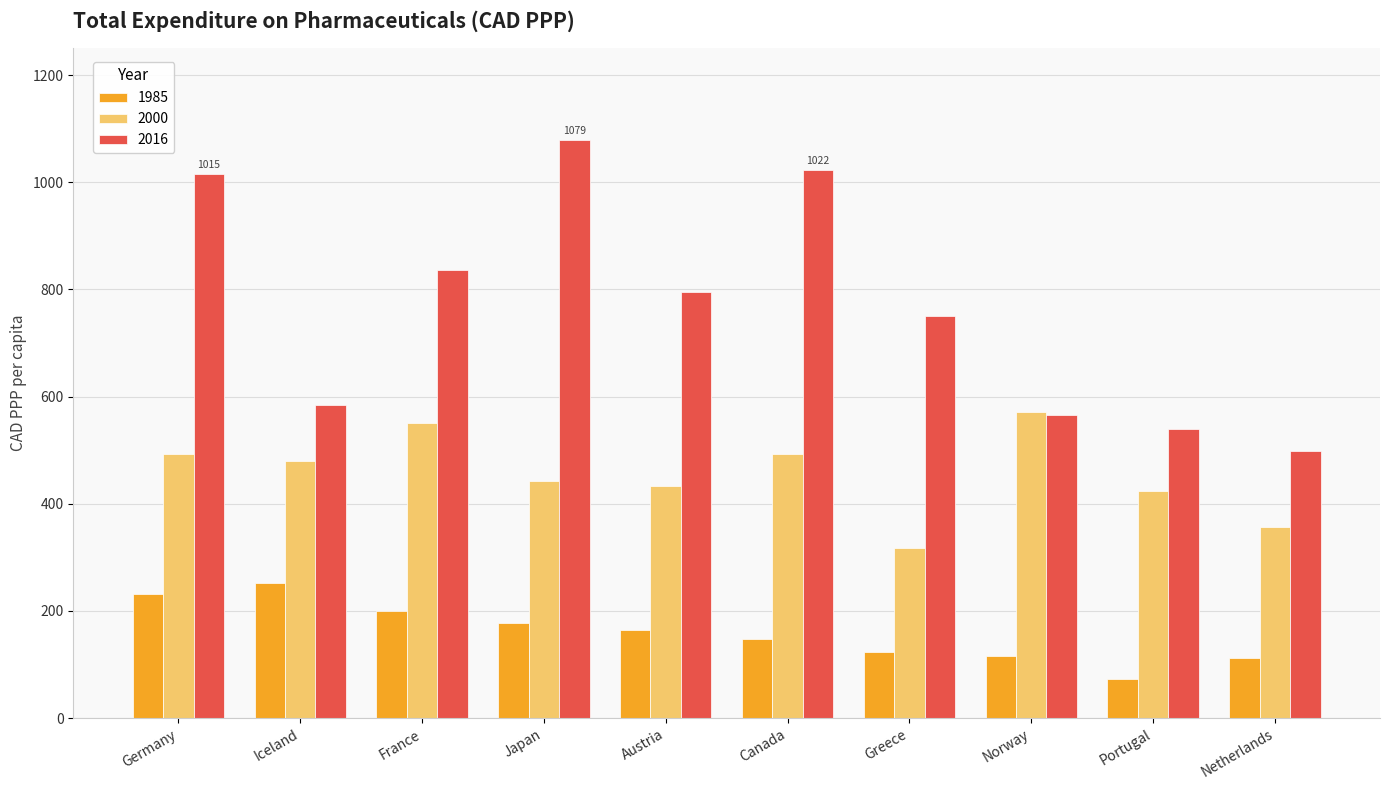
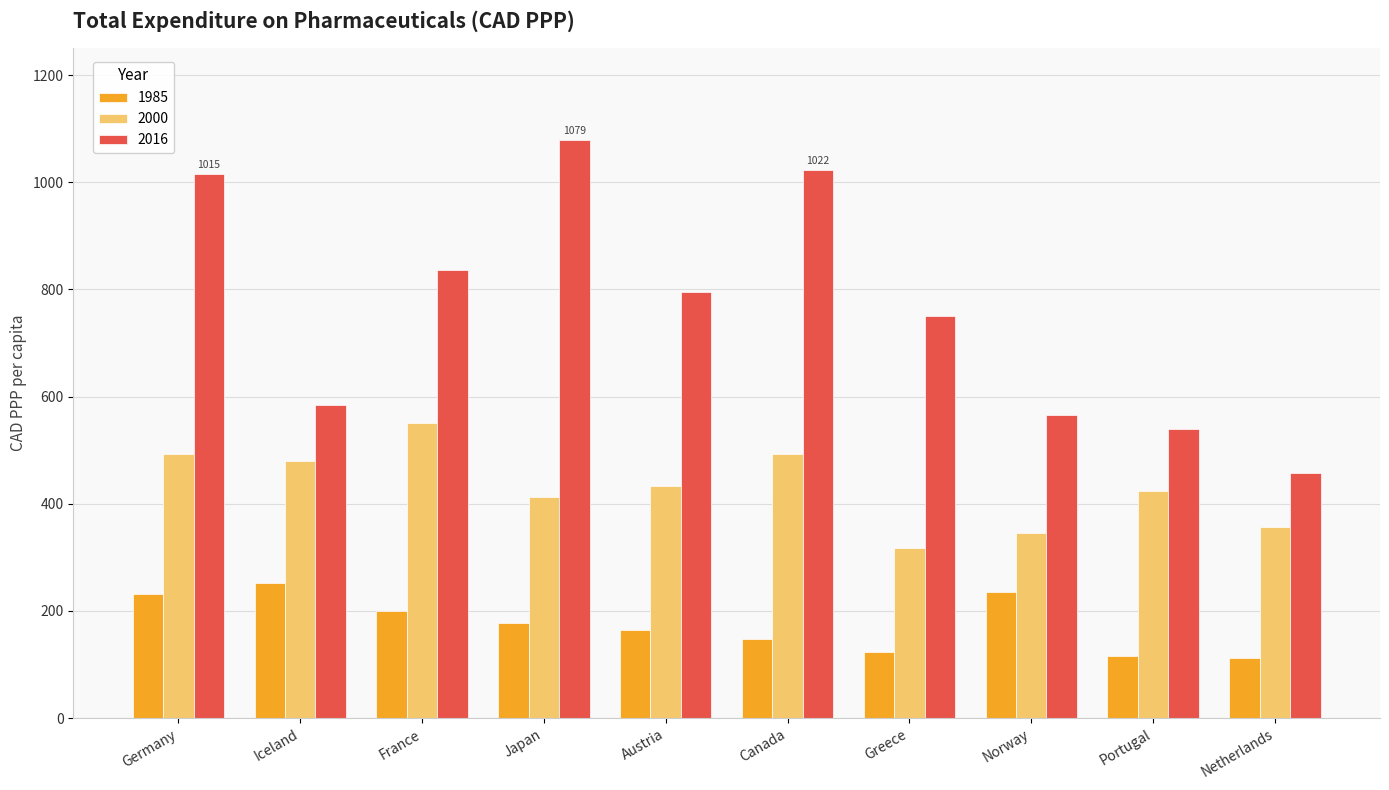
2000, Japan: 440 -> 410
1985, Norway: 120 -> 230
2000, Norway: 570 -> 350
1985, Portugal: 70 -> 120
2016, Netherlands: 500 -> 460
